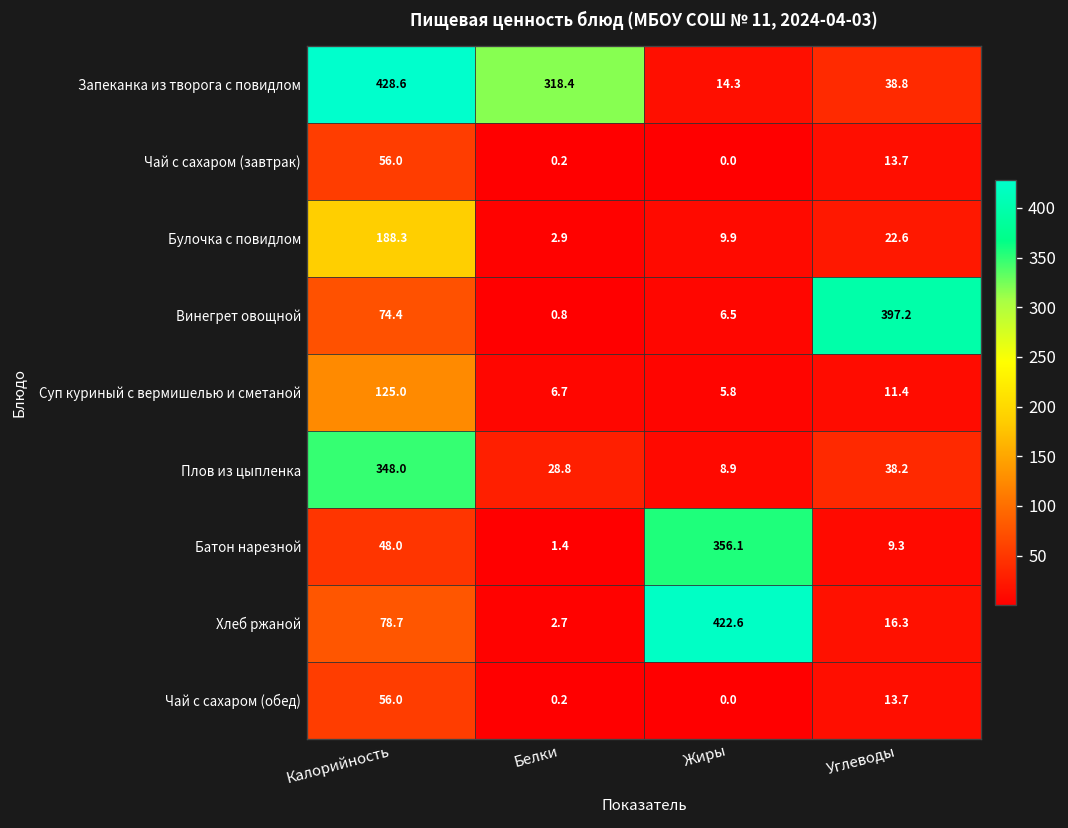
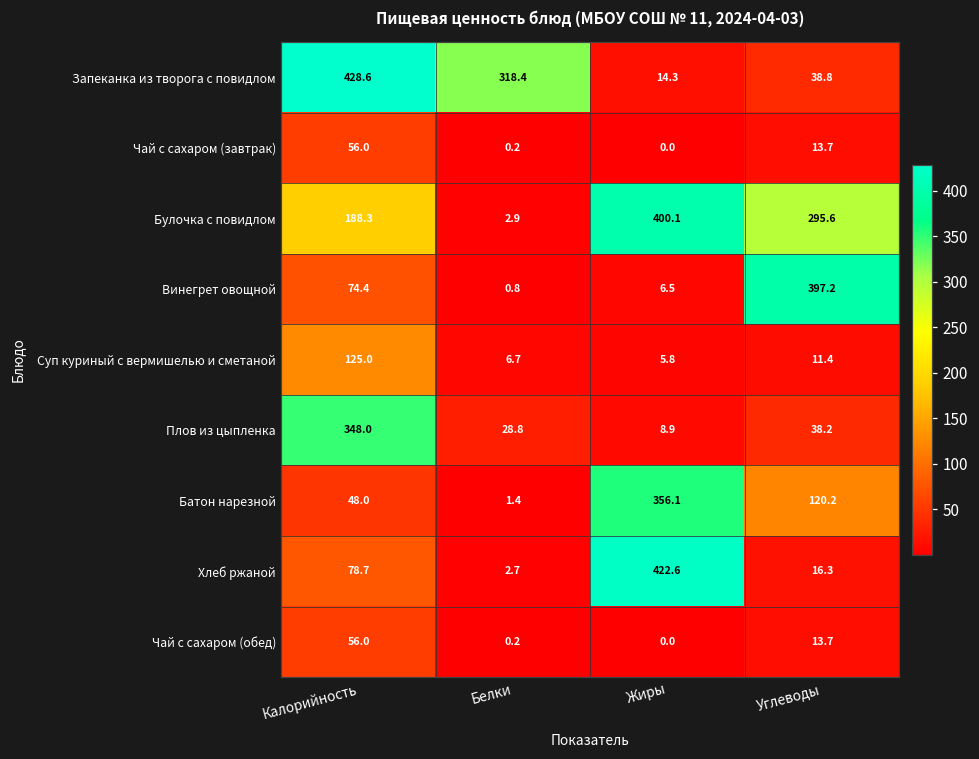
Булочка с повидлом, Жиры: 9.9 -> 400.1
Булочка с повидлом, Углеводы: 22.6 -> 295.6
Батон нарезной, Углеводы: 9.3 -> 120.2
